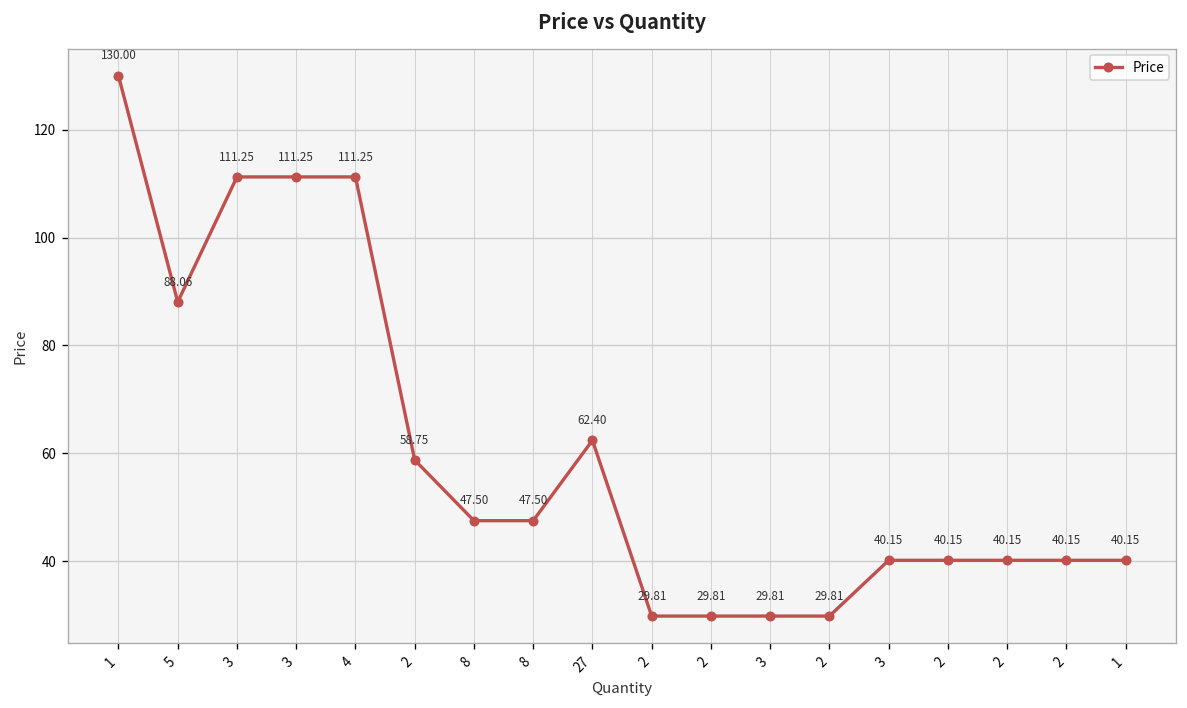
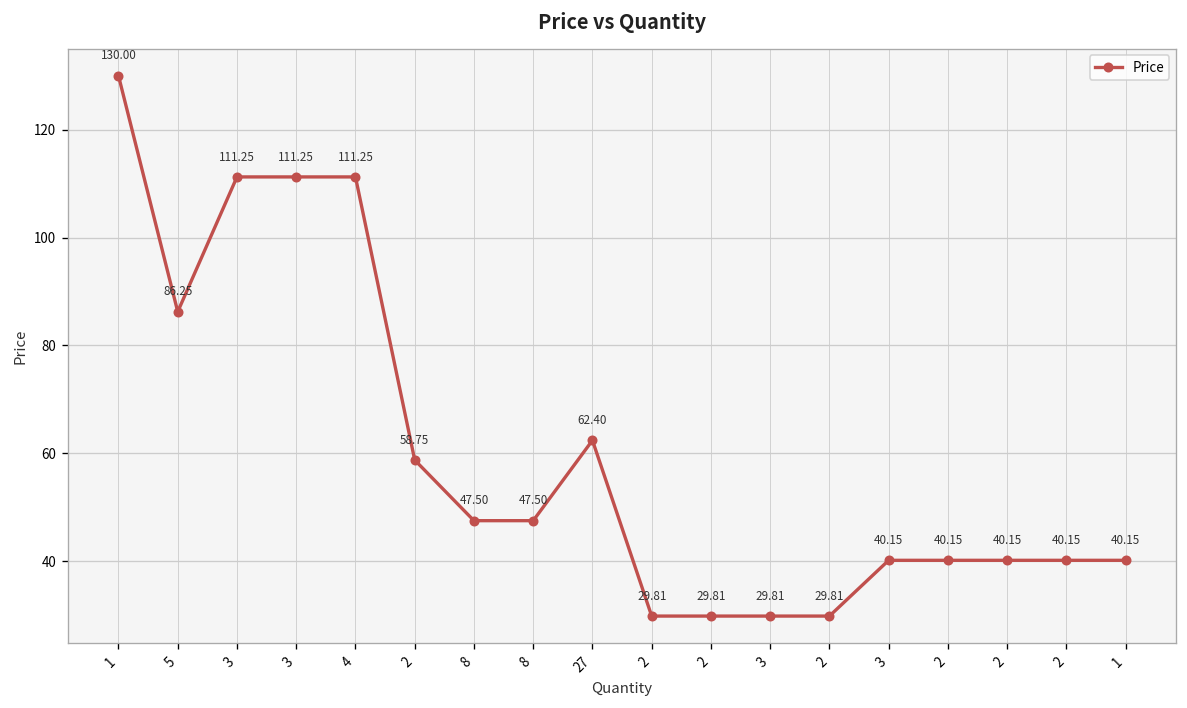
5: 88.06 -> 86.25
